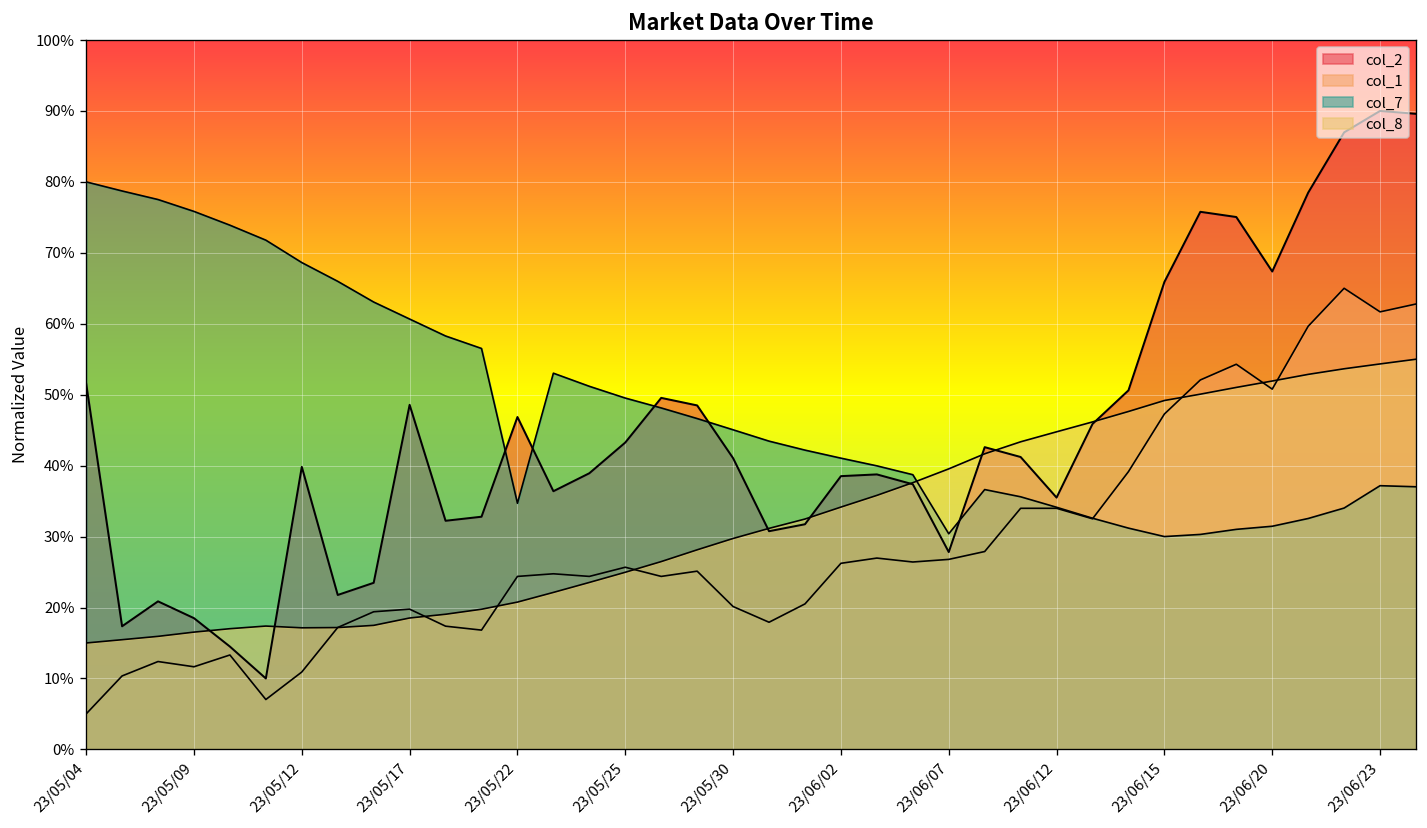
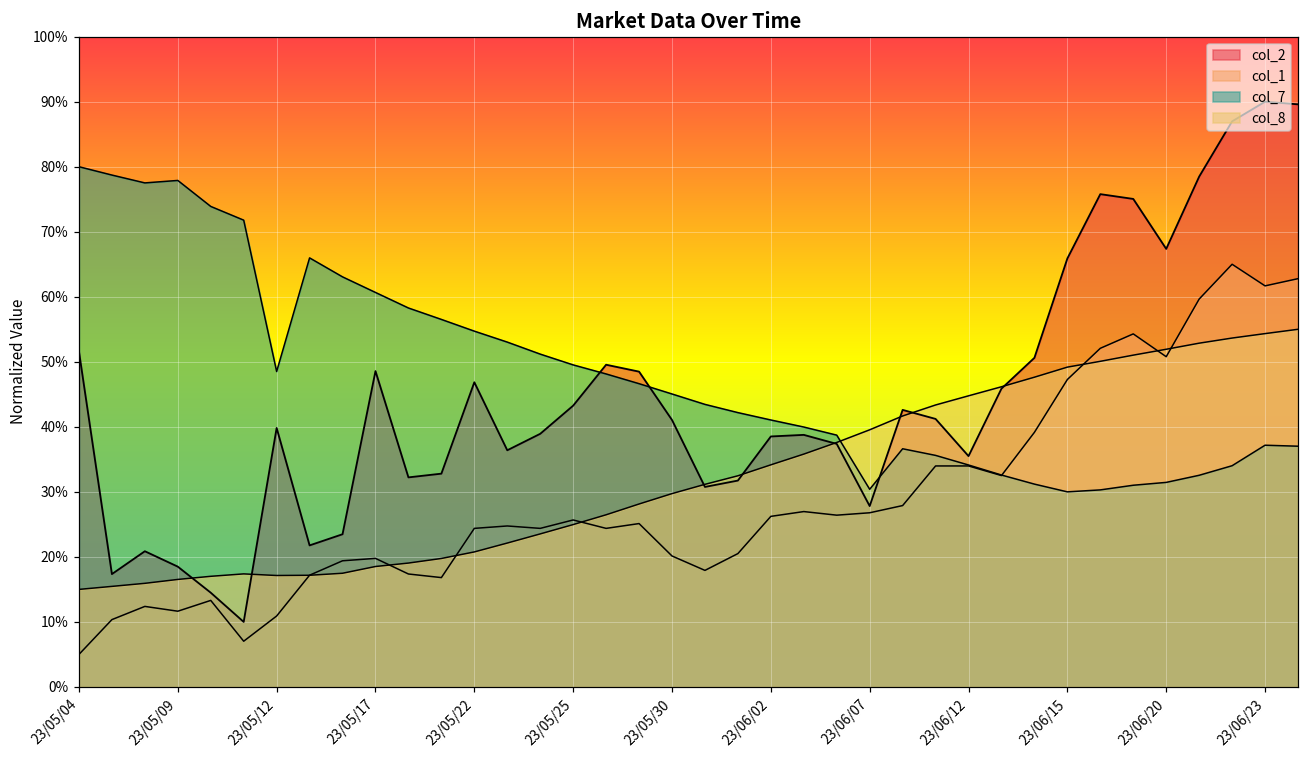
col_7, 23/05/09: 76% -> 78%
col_7, 23/05/12: 69% -> 49%
col_7, 23/05/22: 35% -> 55%
